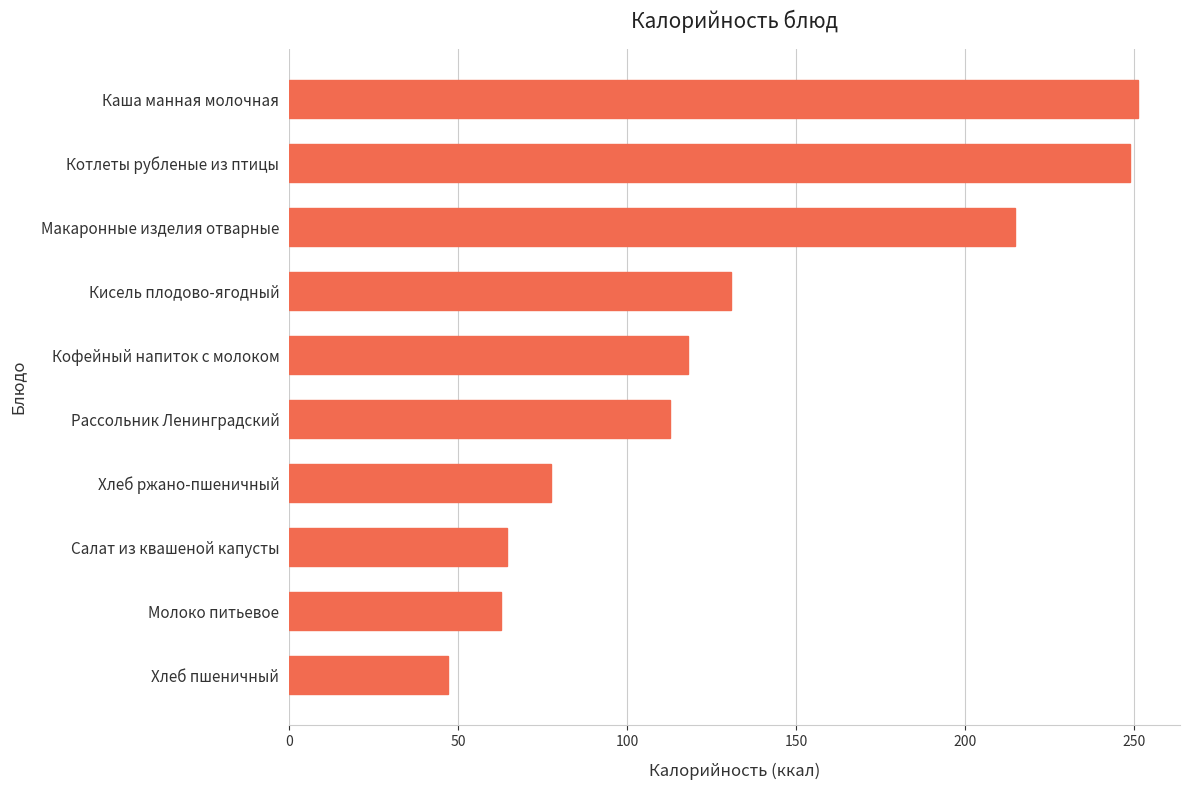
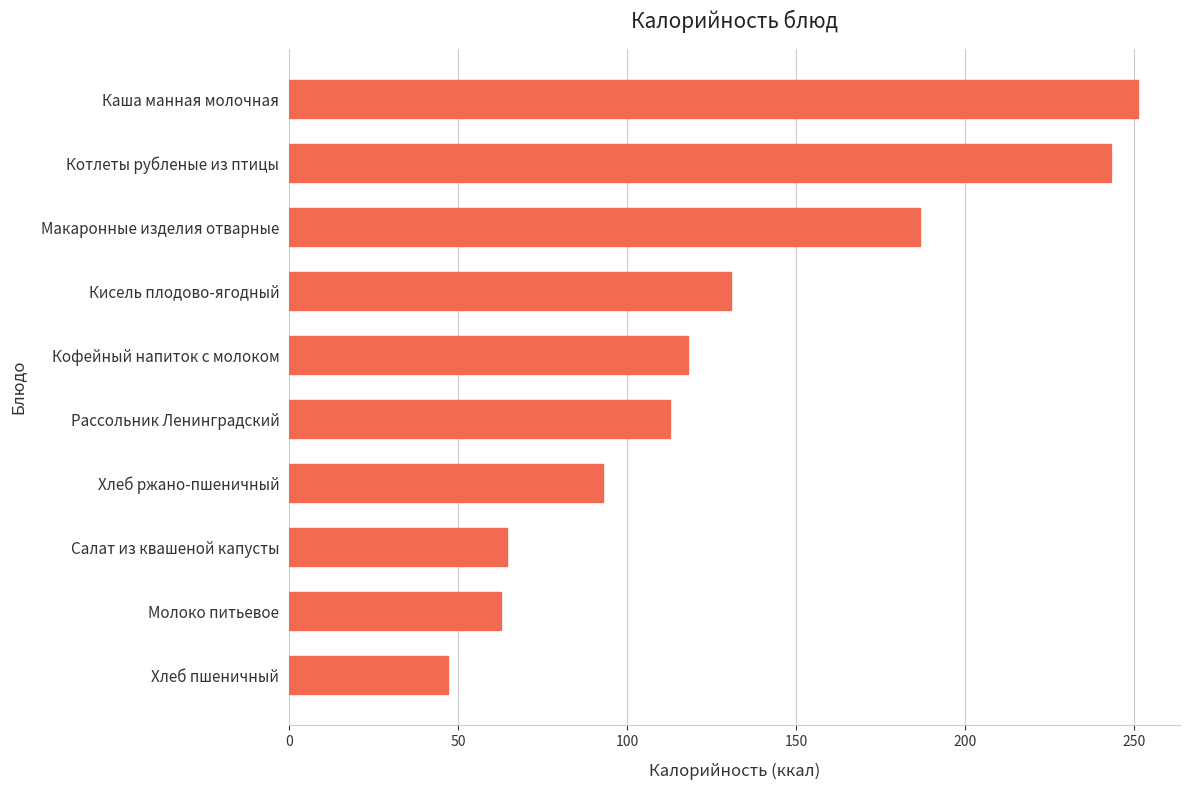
Котлеты рубленые из птицы: 249 -> 243
Макаронные изделия отварные: 215 -> 187
Хлеб ржано-пшеничный: 78 -> 93
